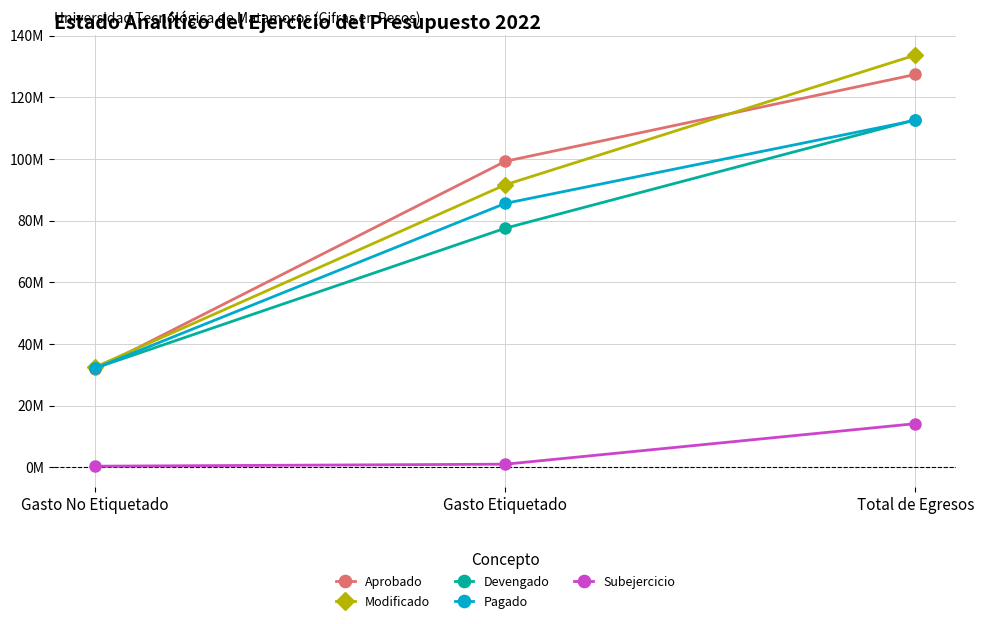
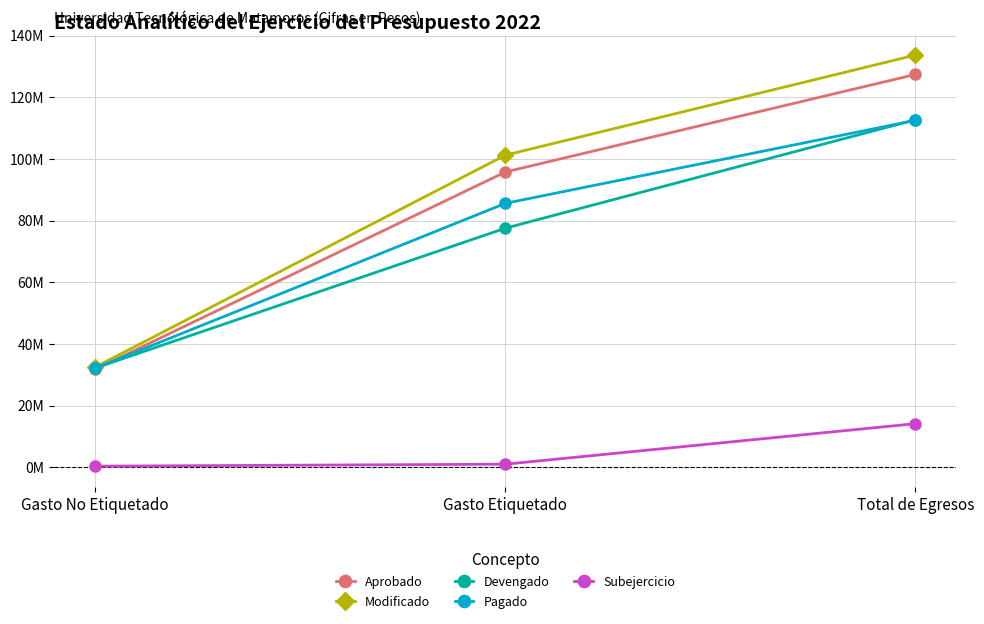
Aprobado, Gasto Etiquetado: 99000000 -> 96000000
Modificado, Gasto Etiquetado: 92000000 -> 101000000
